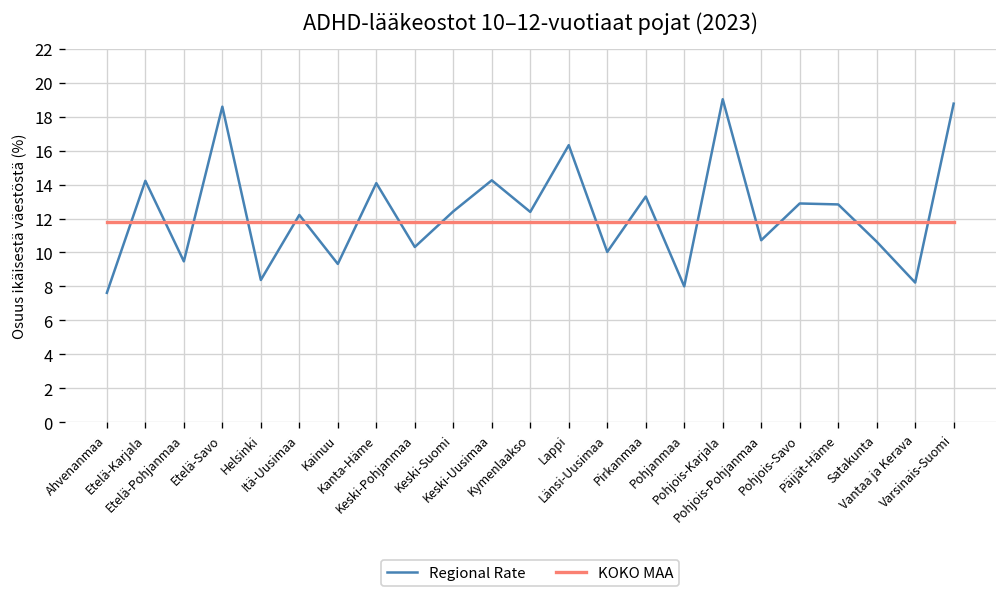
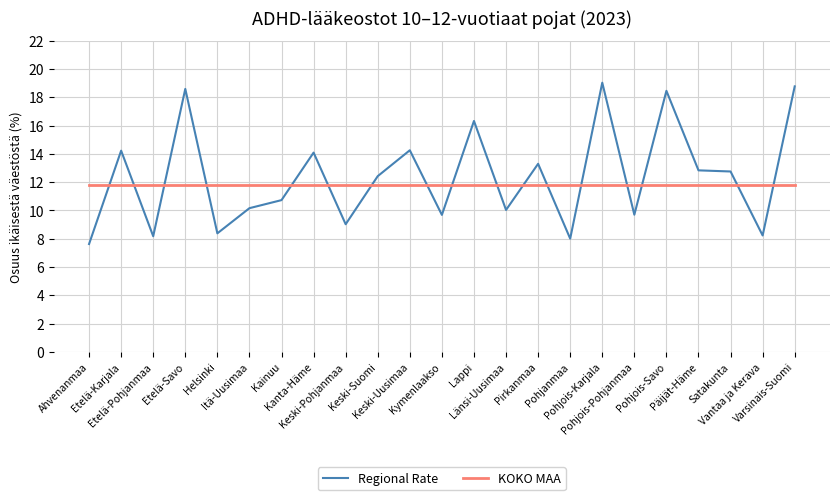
Regional Rate, Etelä-Pohjanmaa: 9.5 -> 8.2
Regional Rate, Itä-Uusimaa: 12.2 -> 10.2
Regional Rate, Kainuu: 9.3 -> 10.7
Regional Rate, Keski-Pohjanmaa: 10.3 -> 9.0
Regional Rate, Kymenlaakso: 12.4 -> 9.7
Regional Rate, Pohjois-Pohjanmaa: 10.7 -> 9.7
Regional Rate, Pohjois-Savo: 12.9 -> 18.5
Regional Rate, Satakunta: 10.6 -> 12.8
